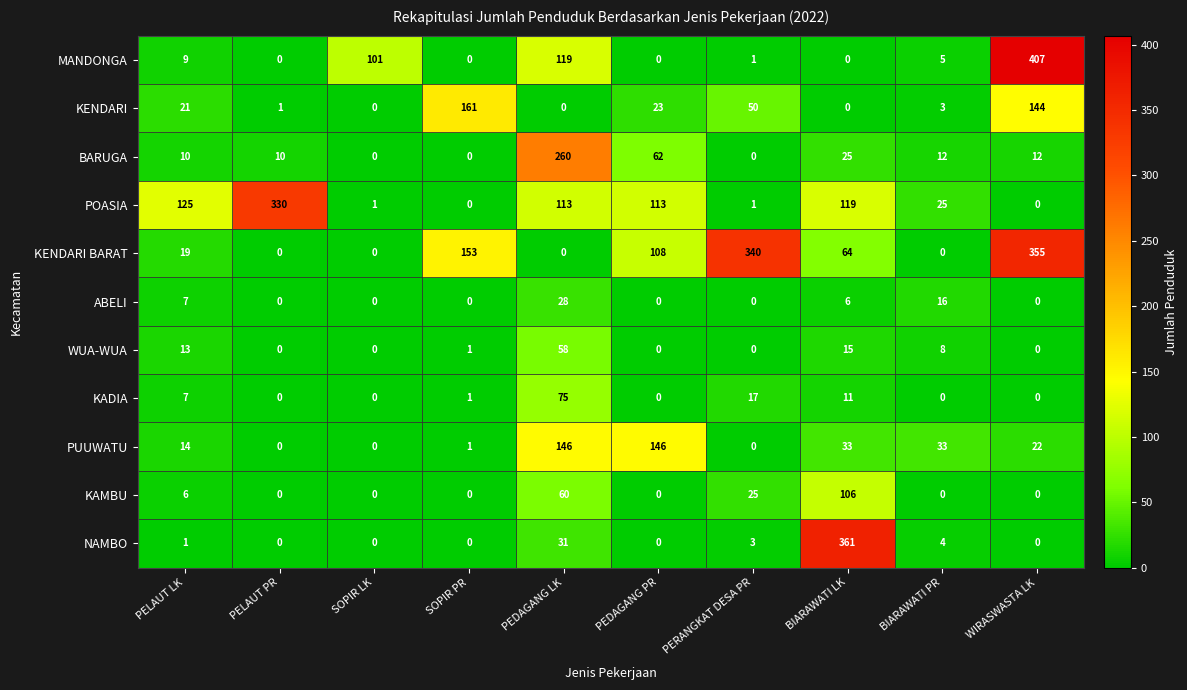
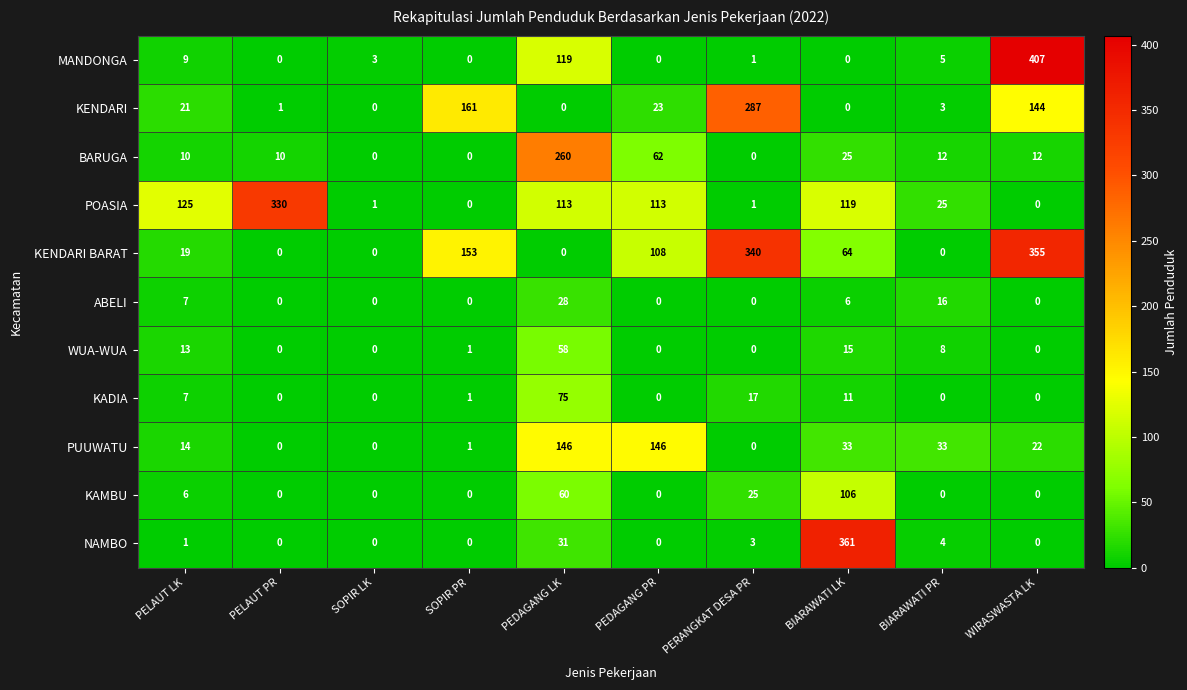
MANDONGA, SOPIR LK: 101 -> 3
KENDARI, PERANGKAT DESA PR: 50 -> 287
